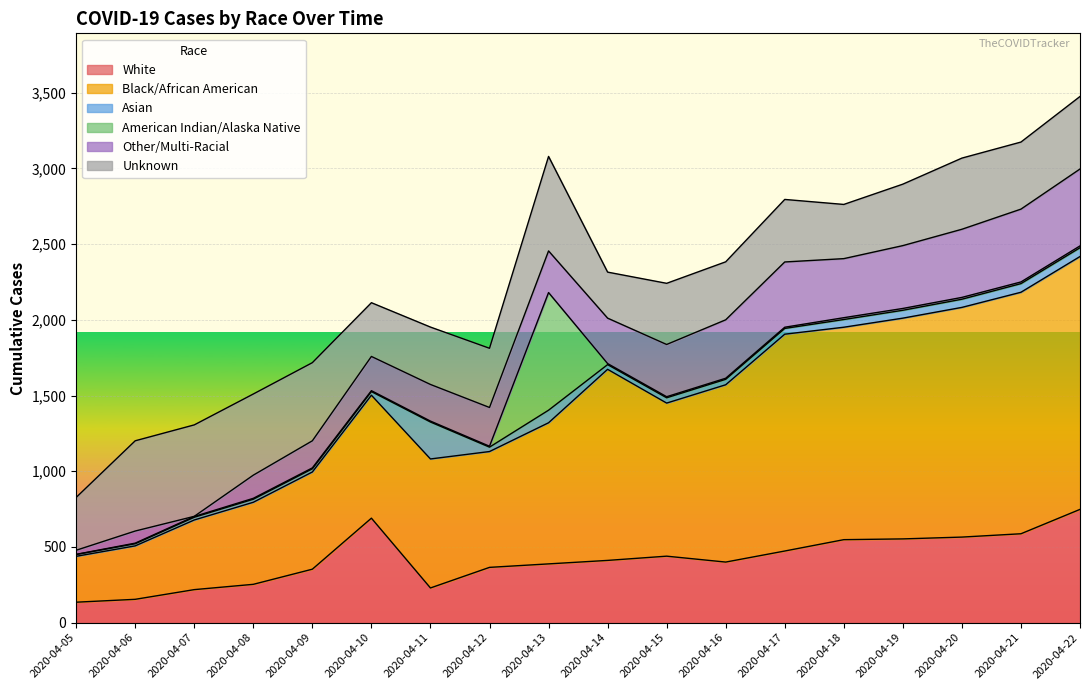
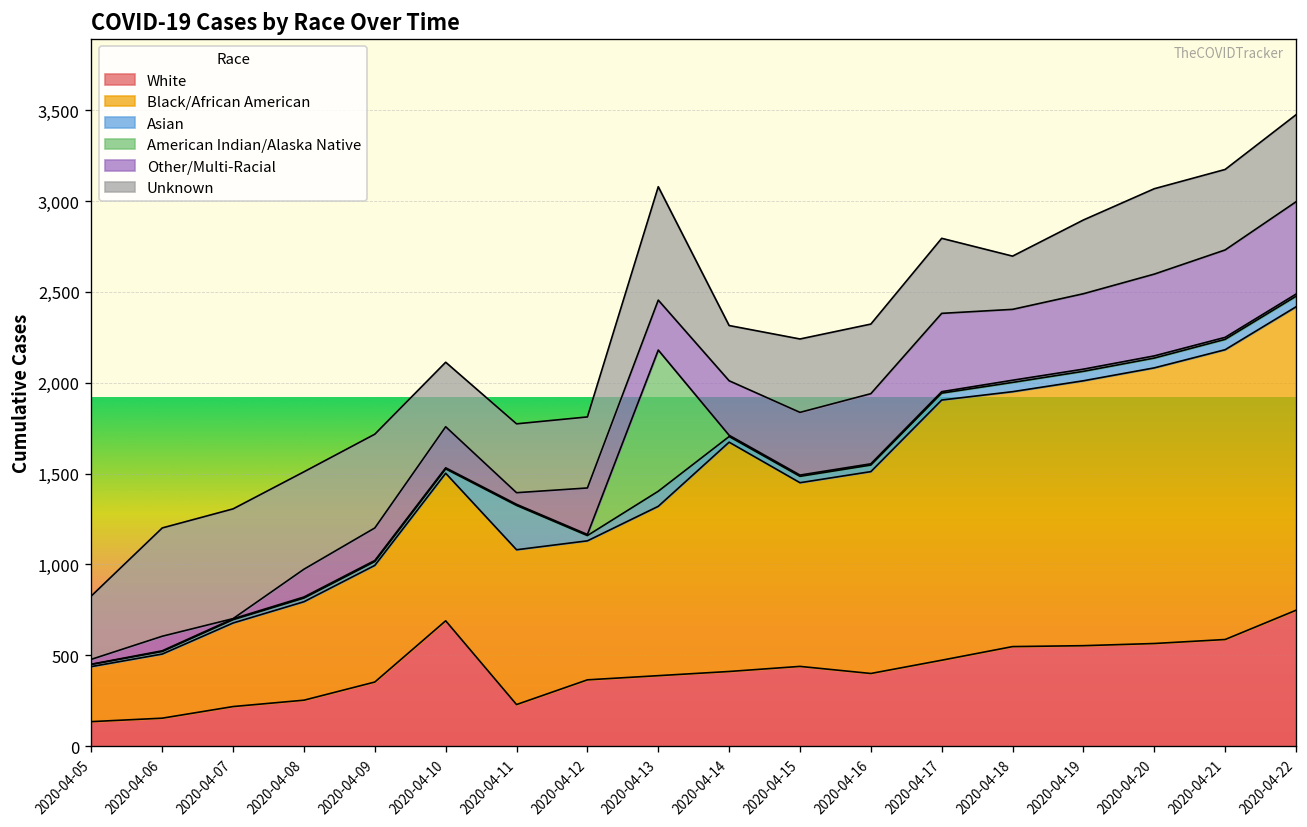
Other/Multi-Racial, 2020-04-11: 240 -> 60
Black/African American, 2020-04-16: 1,170 -> 1,110
Unknown, 2020-04-18: 360 -> 290
